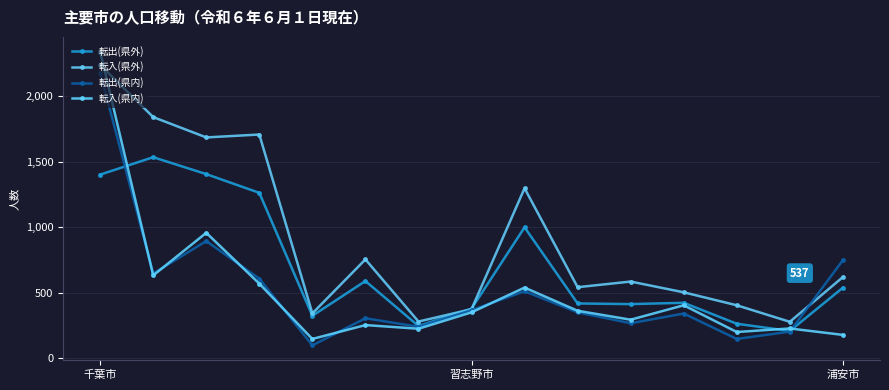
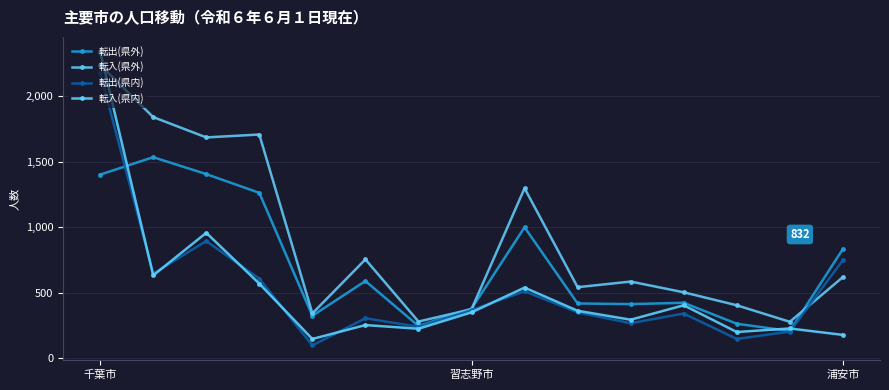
転出(県外), 浦安市: 537 -> 832
